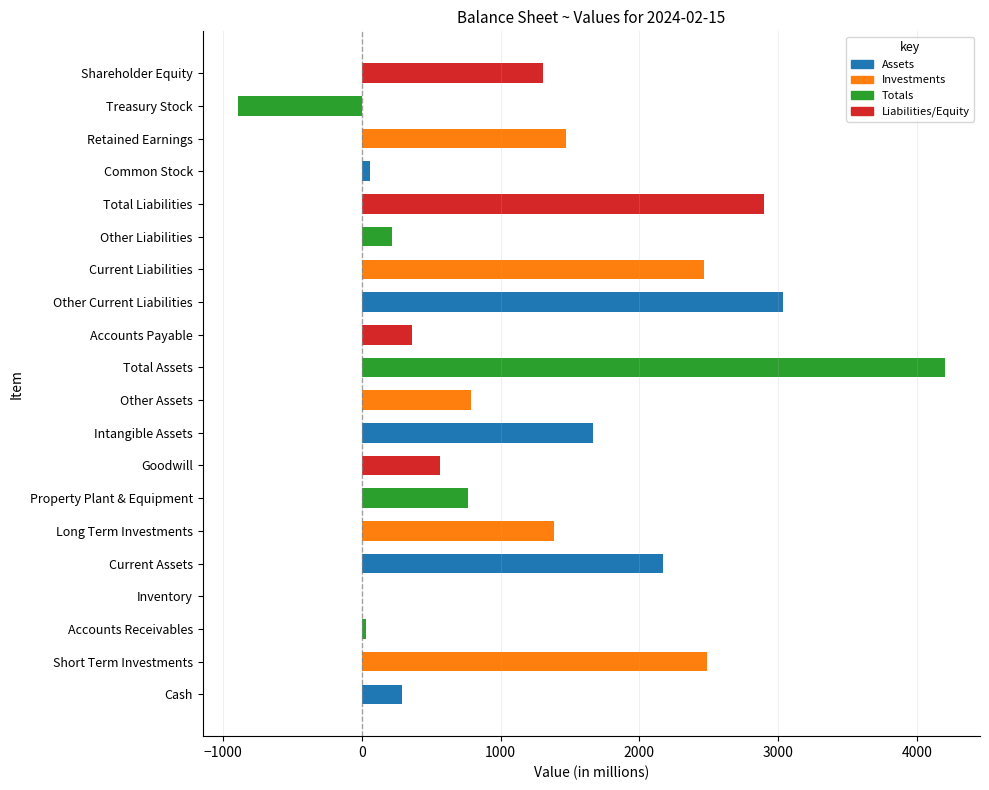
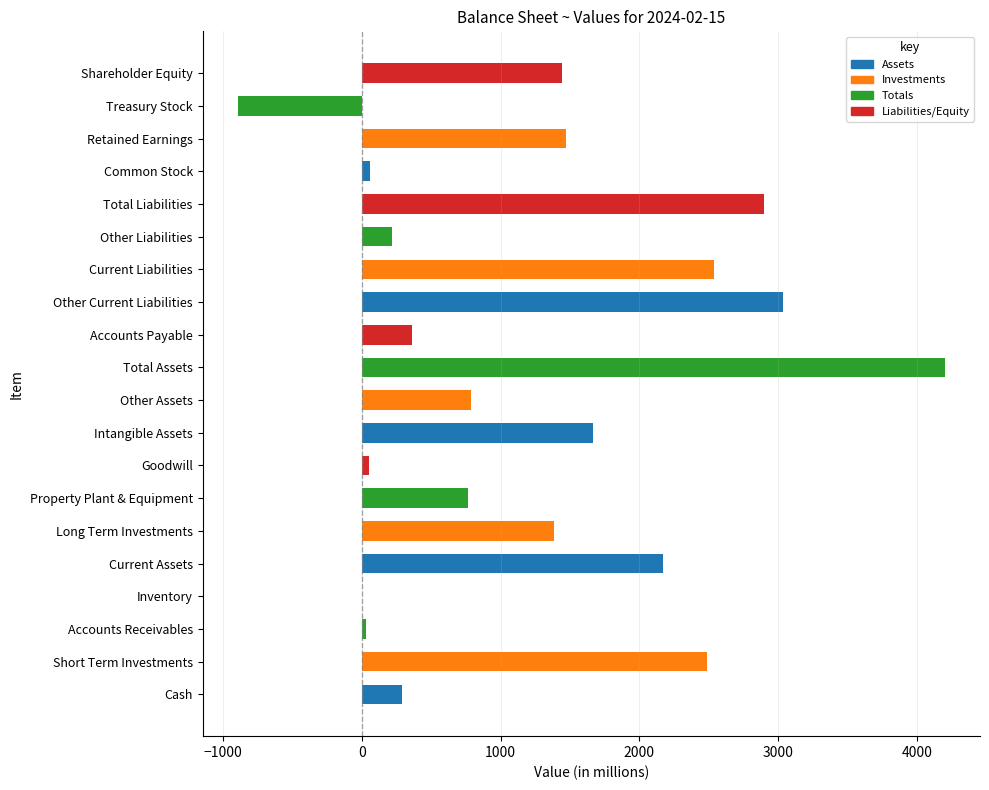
Shareholder Equity: 1300 -> 1440
Current Liabilities: 2460 -> 2530
Goodwill: 570 -> 50
